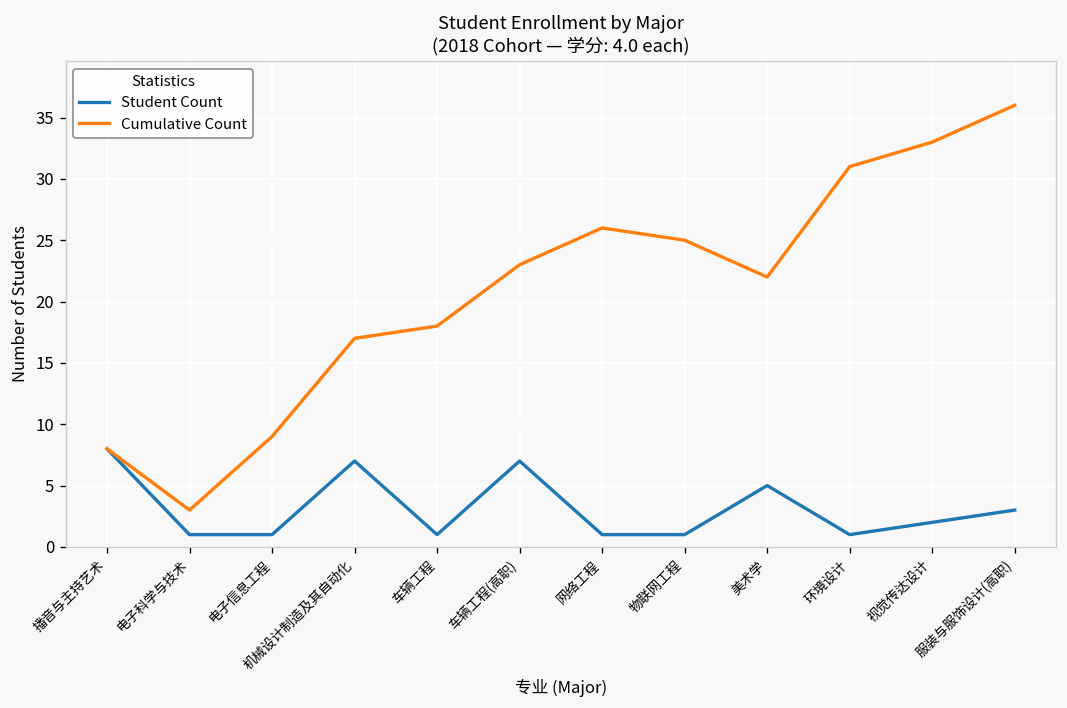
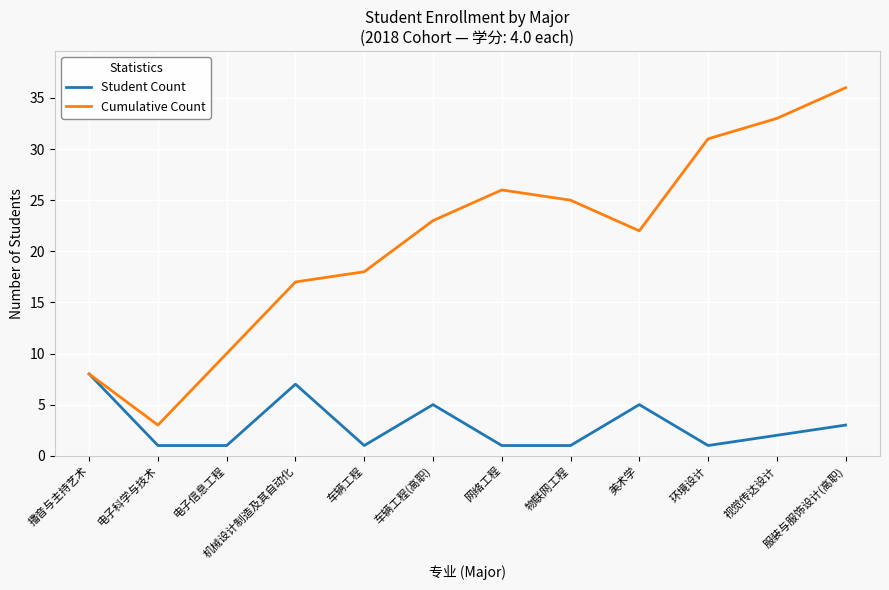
Cumulative Count, 电子信息工程: 9 -> 10
Student Count, 车辆工程(高职): 7 -> 5
